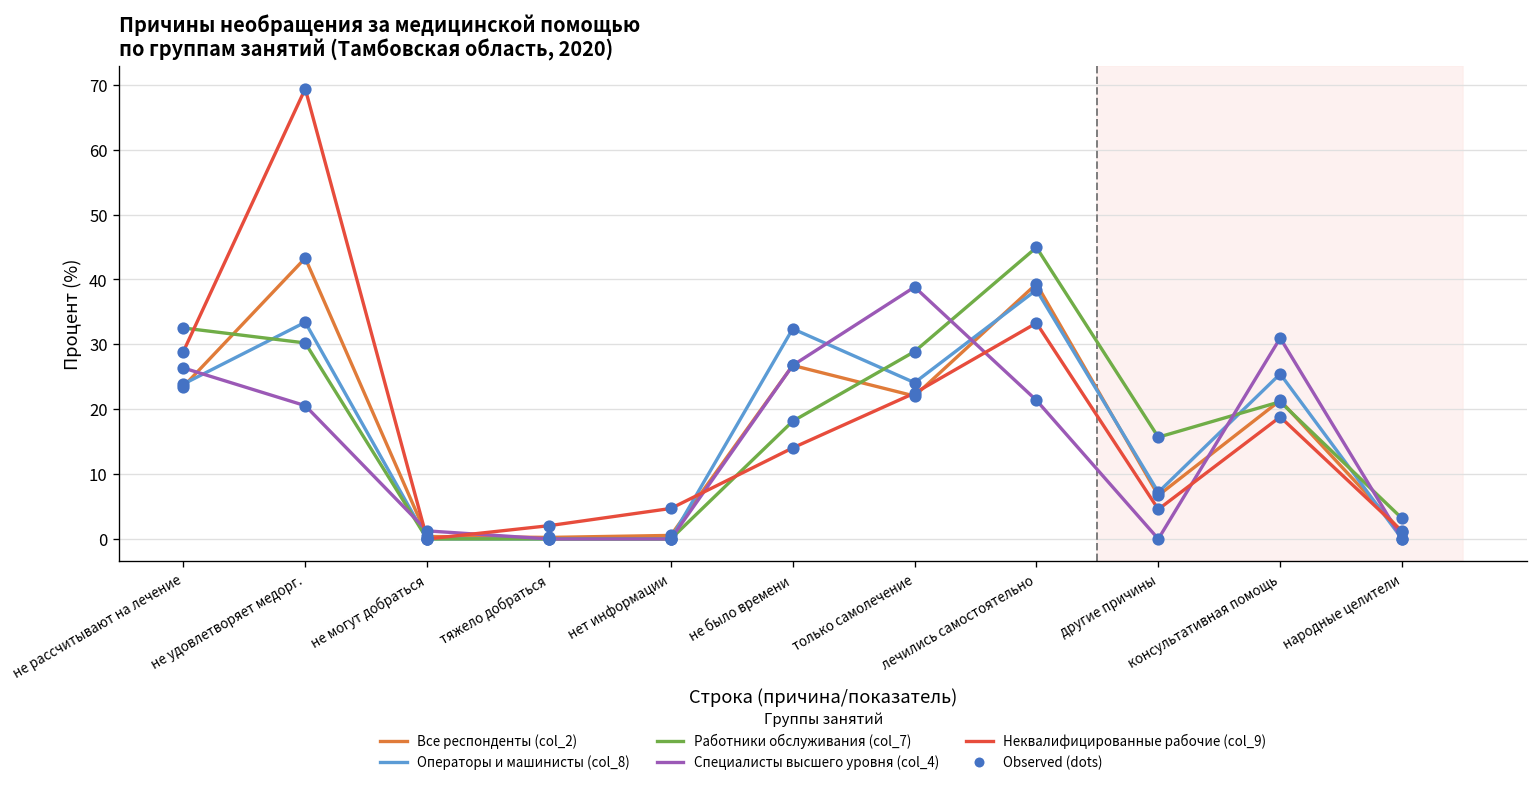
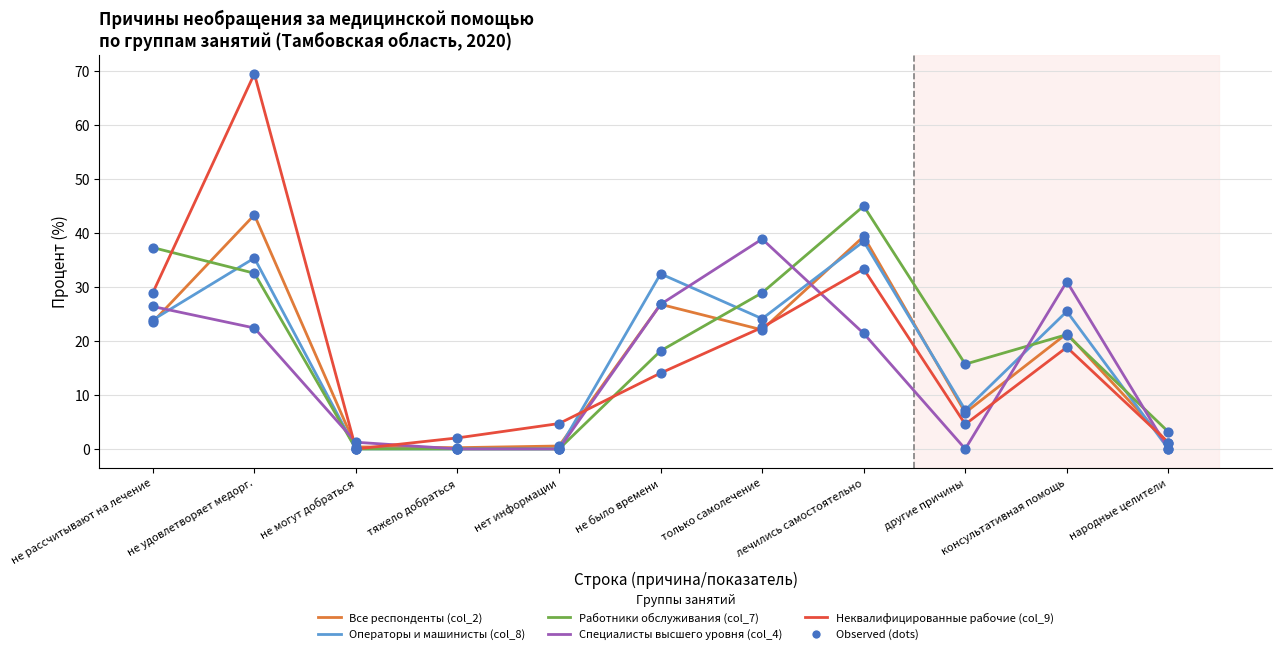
Работники обслуживания (col_7), не рассчитывают на лечение: 33 -> 37
Операторы и машинисты (col_8), не удовлетворяет медорг.: 33 -> 35
Работники обслуживания (col_7), не удовлетворяет медорг.: 30 -> 33
Специалисты высшего уровня (col_4), не удовлетворяет медорг.: 21 -> 22
